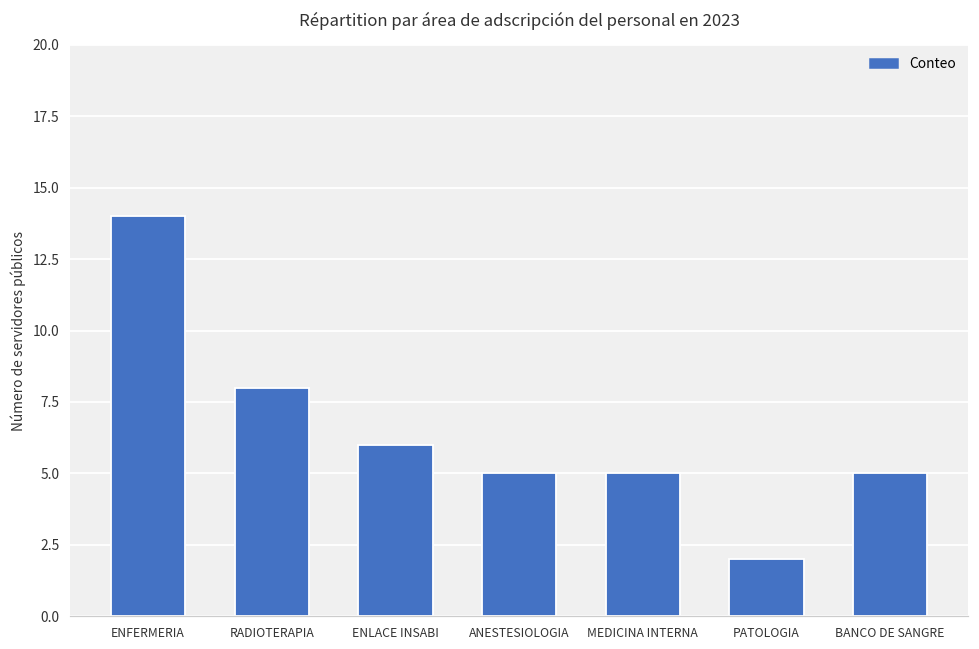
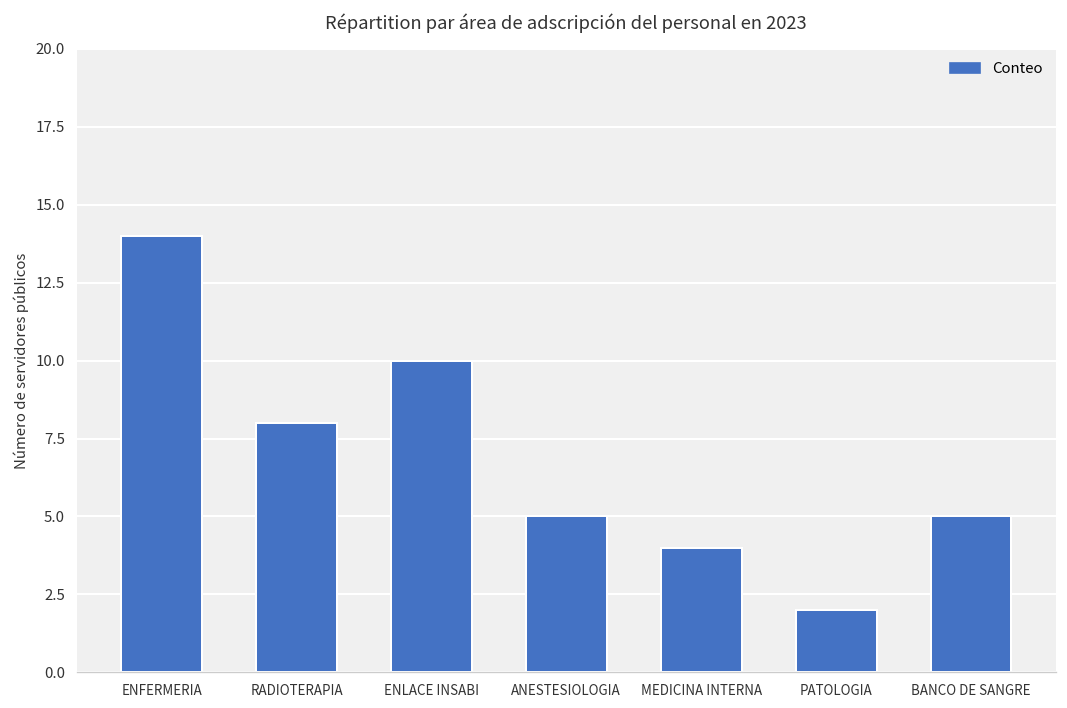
ENLACE INSABI: 6 -> 10
MEDICINA INTERNA: 5 -> 4
